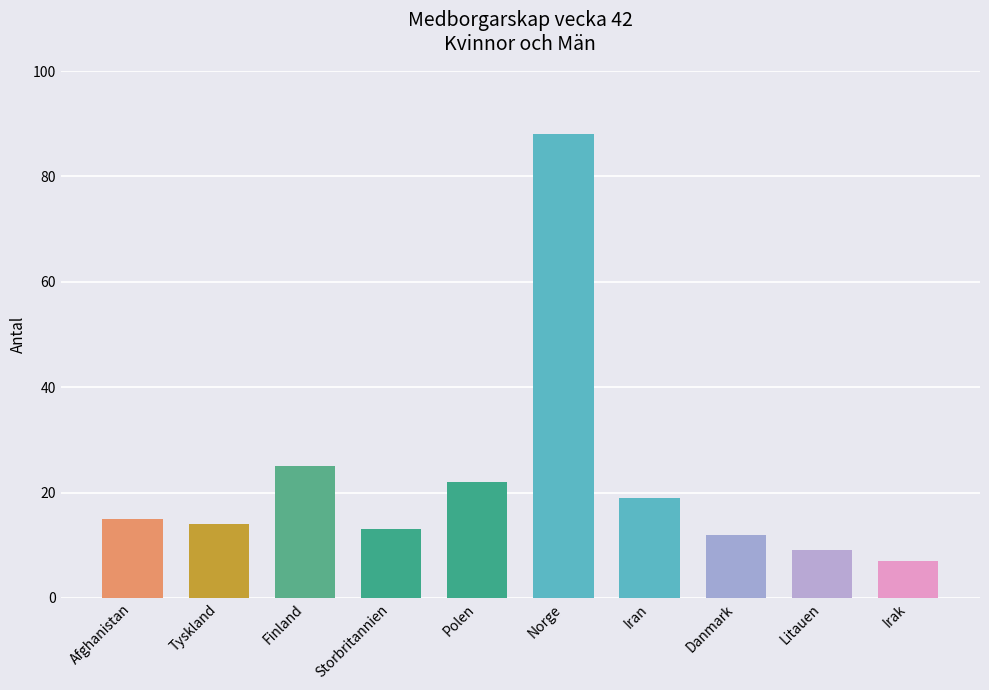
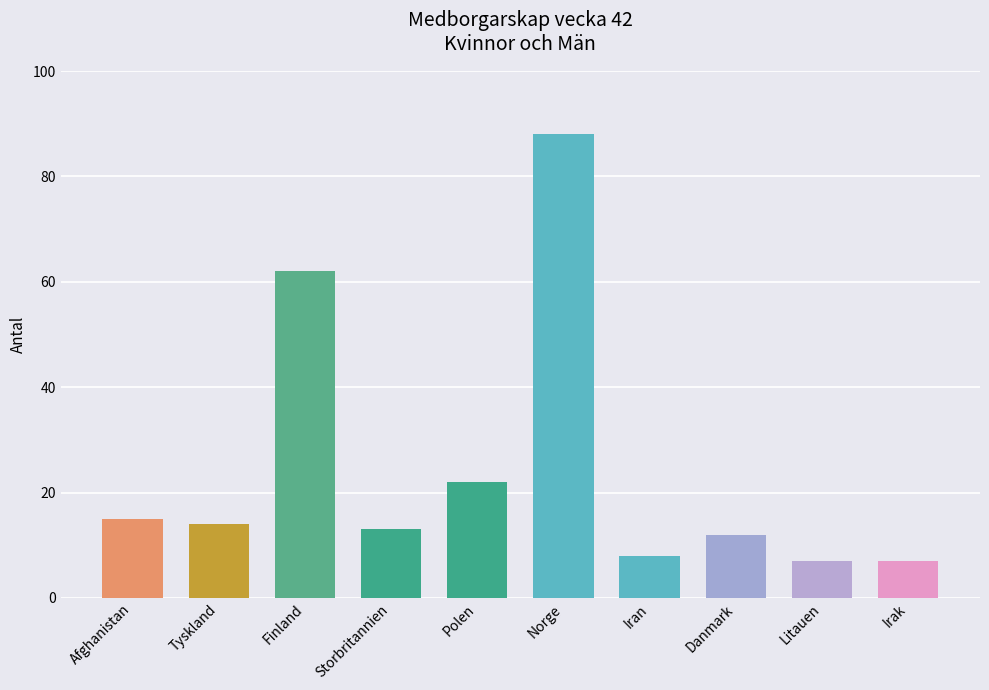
Finland: 25 -> 62
Iran: 19 -> 8
Litauen: 9 -> 7
